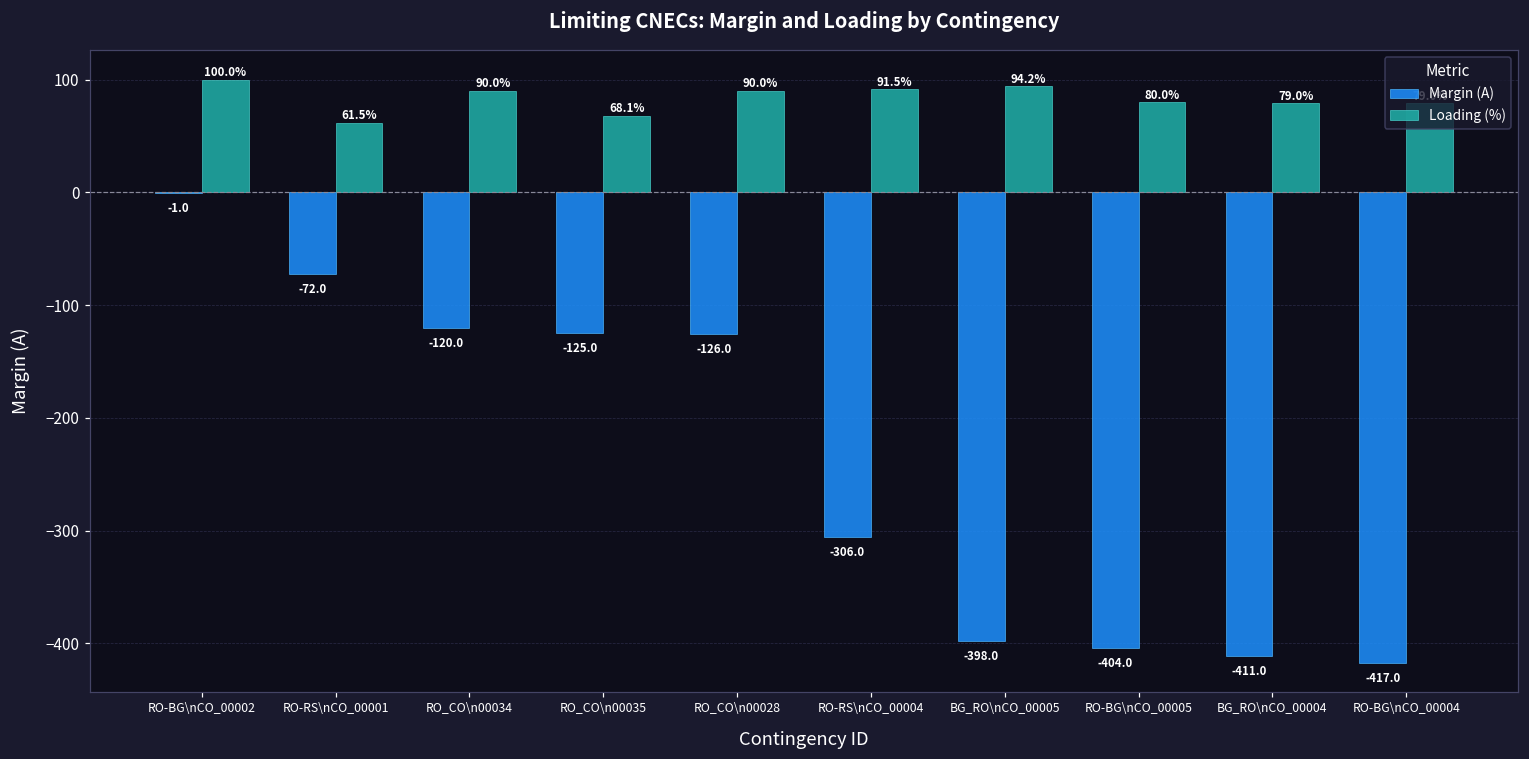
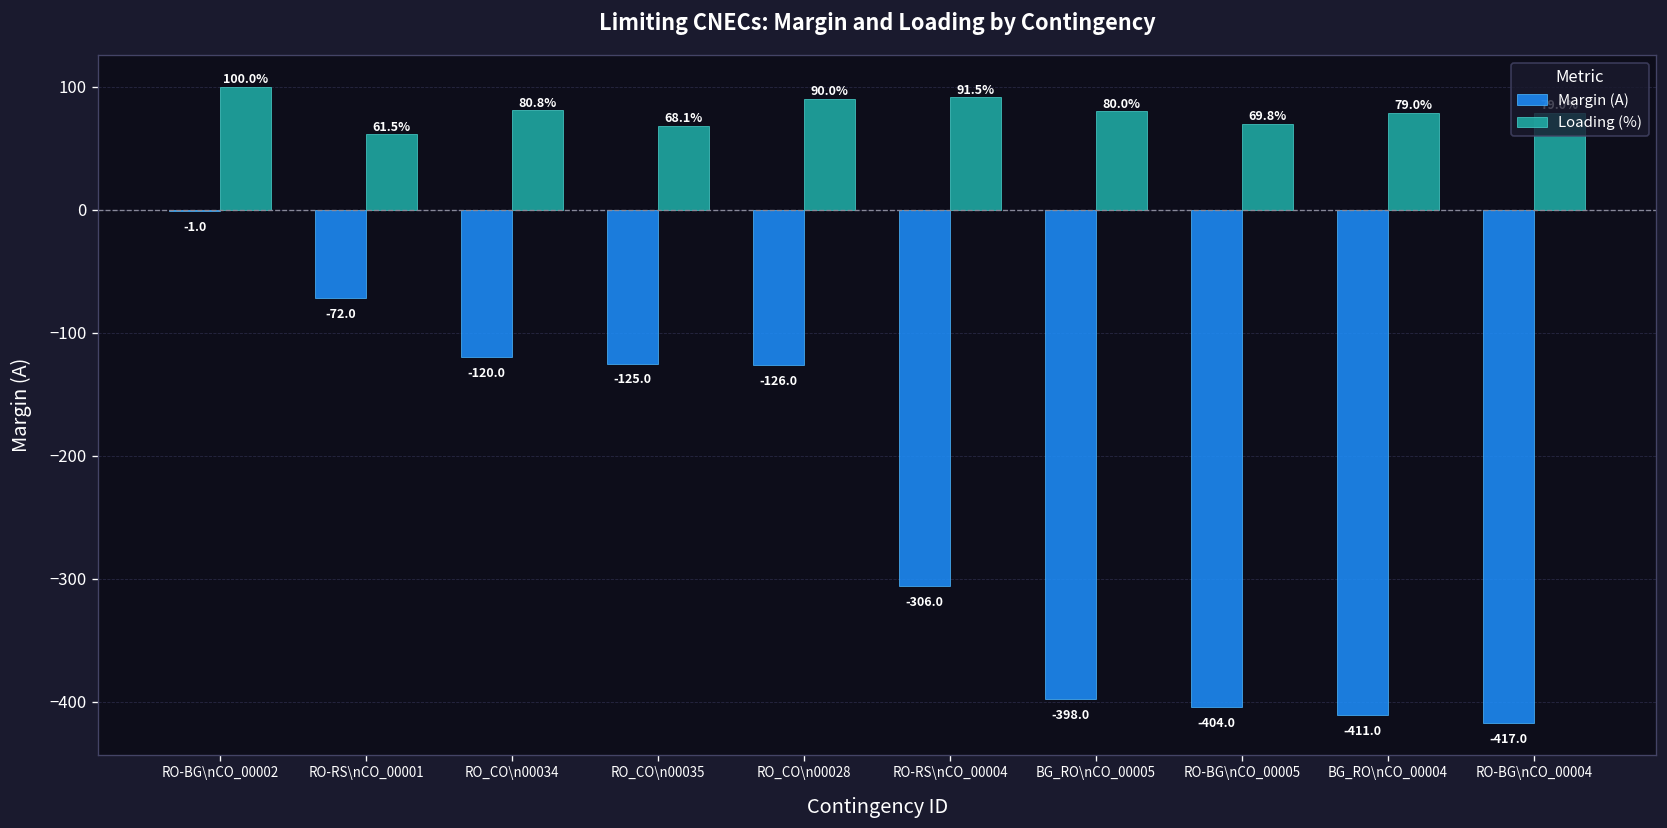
Loading (%), RO_CO\n00034: 90.0% -> 80.8%
Loading (%), BG_RO\nCO_00005: 94.2% -> 80.0%
Loading (%), RO-BG\nCO_00005: 80.0% -> 69.8%
